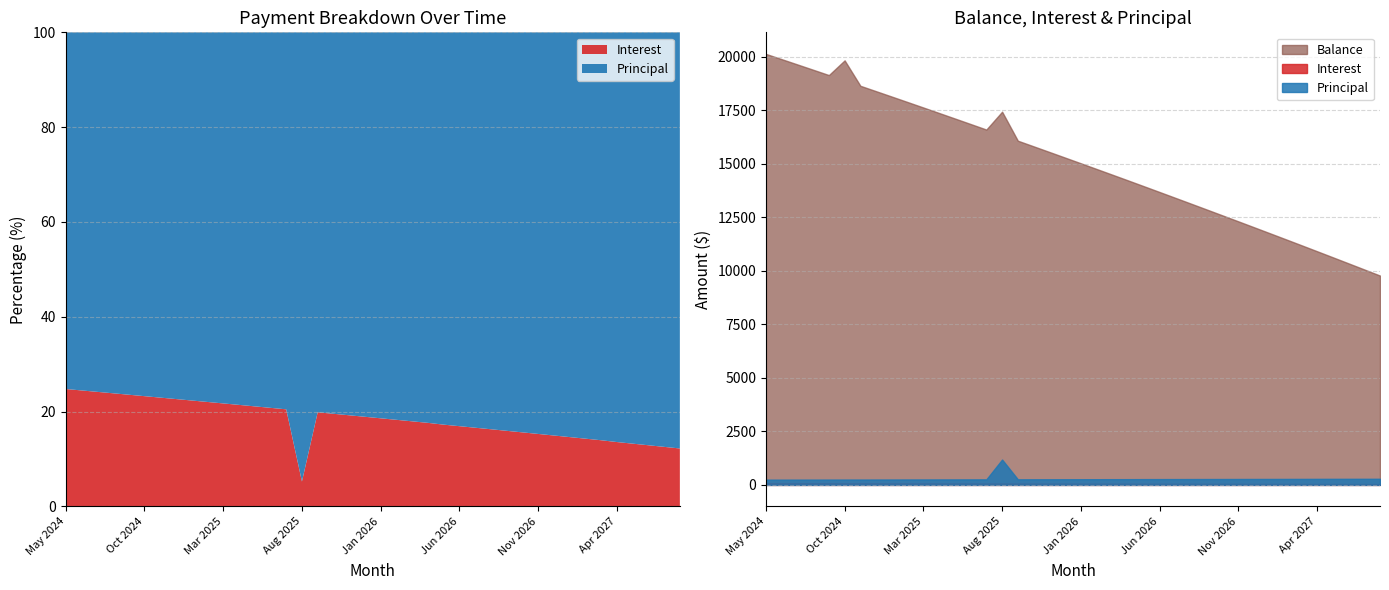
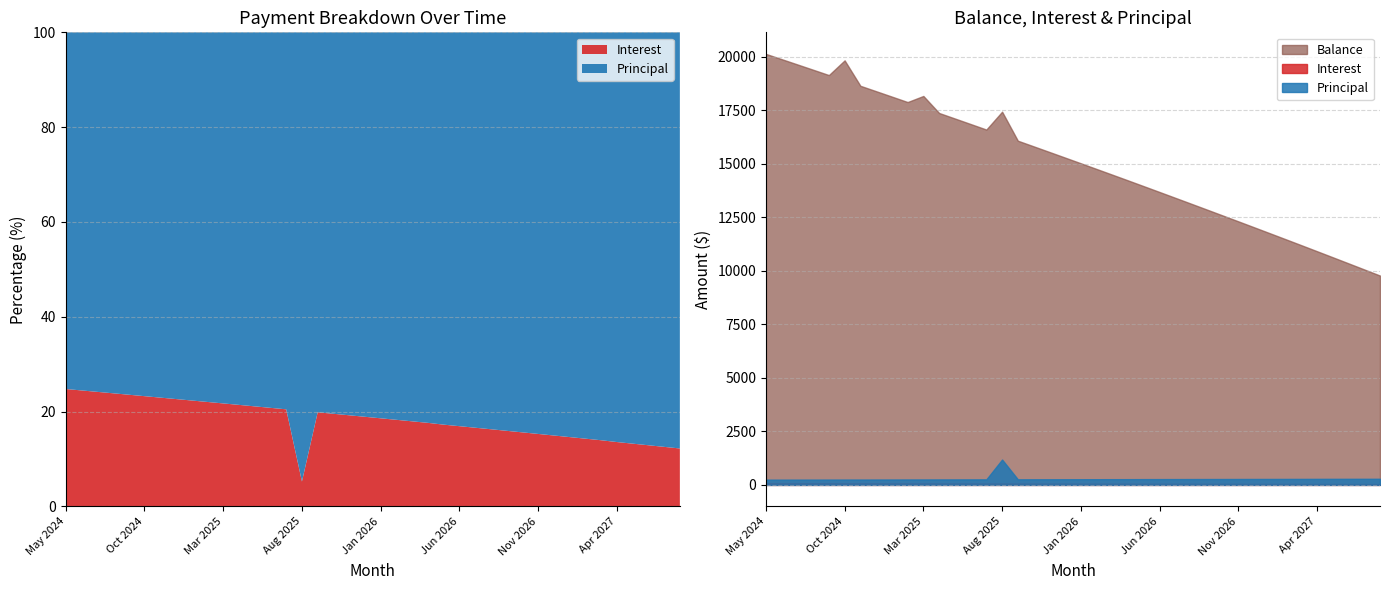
Balance, Interest & Principal, Balance, Mar 2025: 17600 -> 18200
